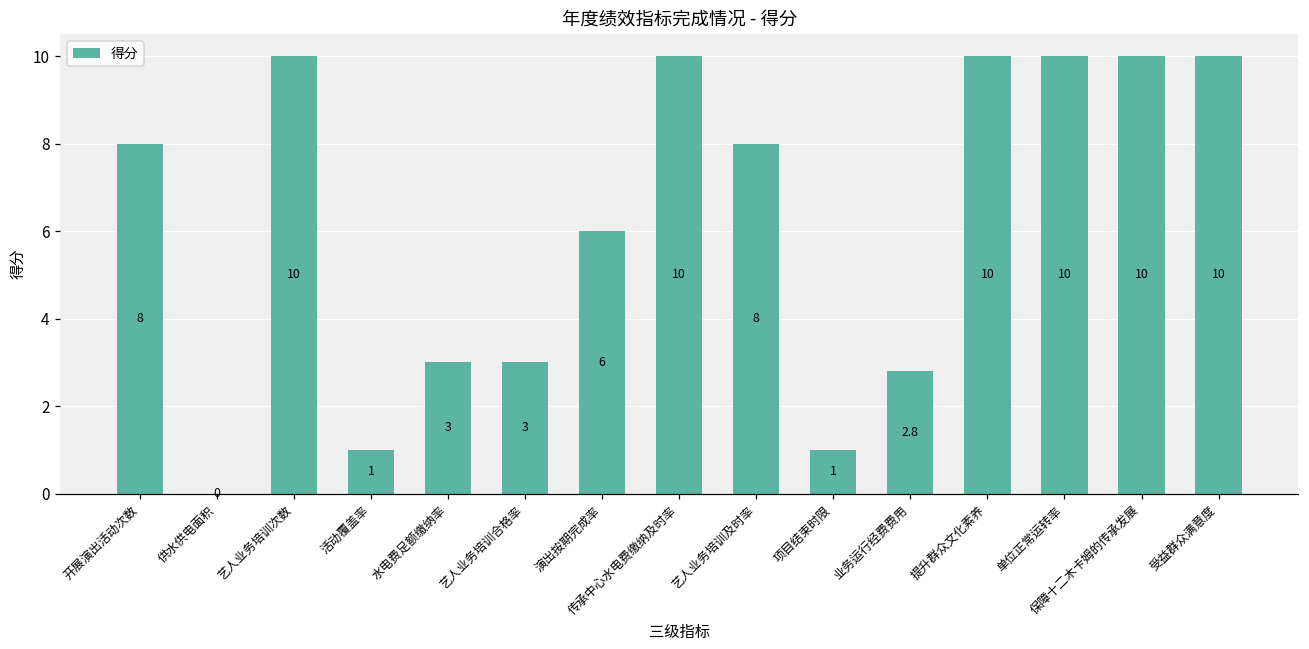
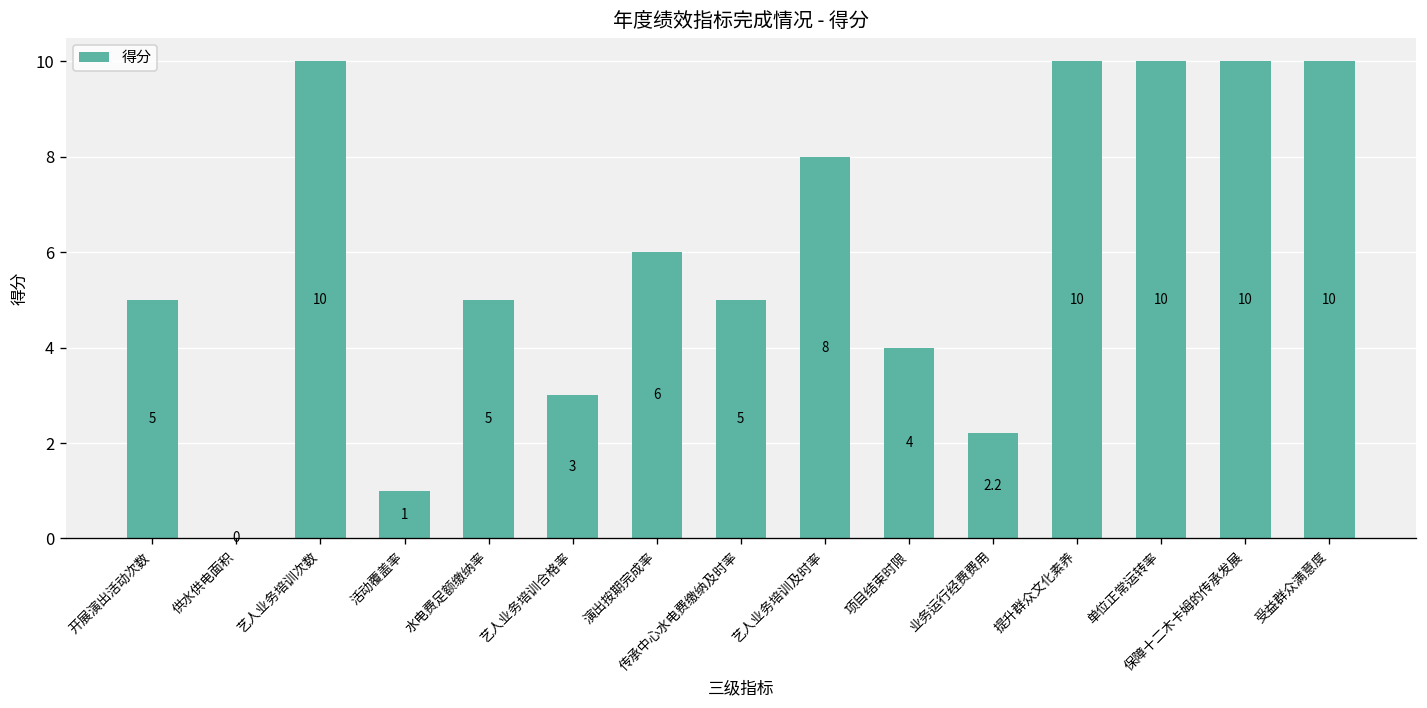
开展演出活动次数: 8 -> 5
水电费足额缴纳率: 3 -> 5
传承中心水电费缴纳及时率: 10 -> 5
项目结束时限: 1 -> 4
业务运行经费费用: 2.8 -> 2.2
